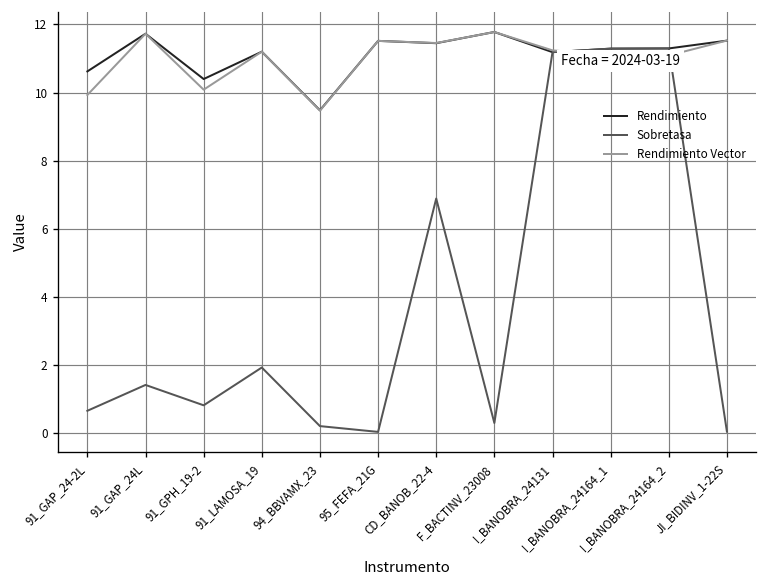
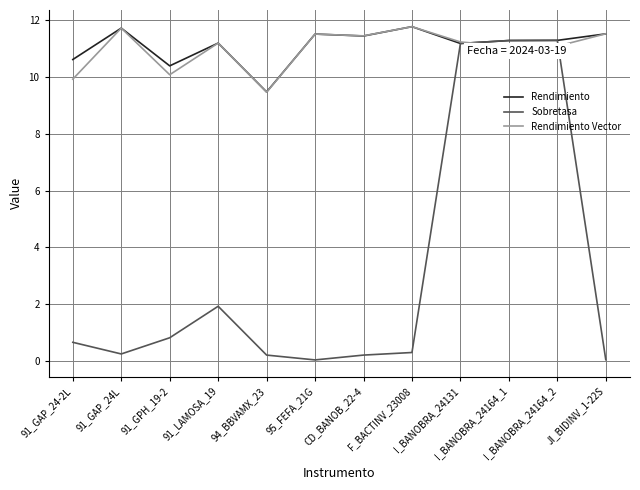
Sobretasa, 91_GAP_24L: 1.4 -> 0.3
Sobretasa, CD_BANOB_22-4: 6.9 -> 0.2
